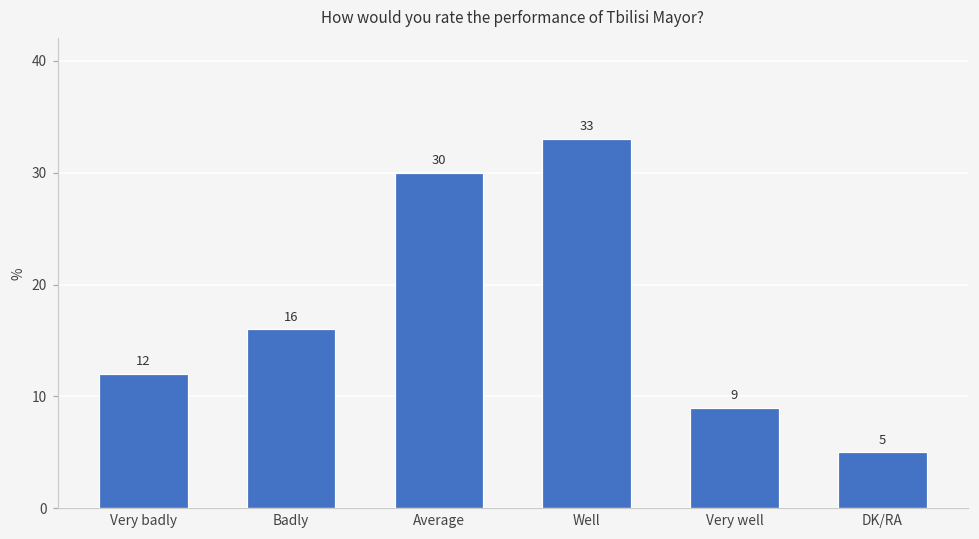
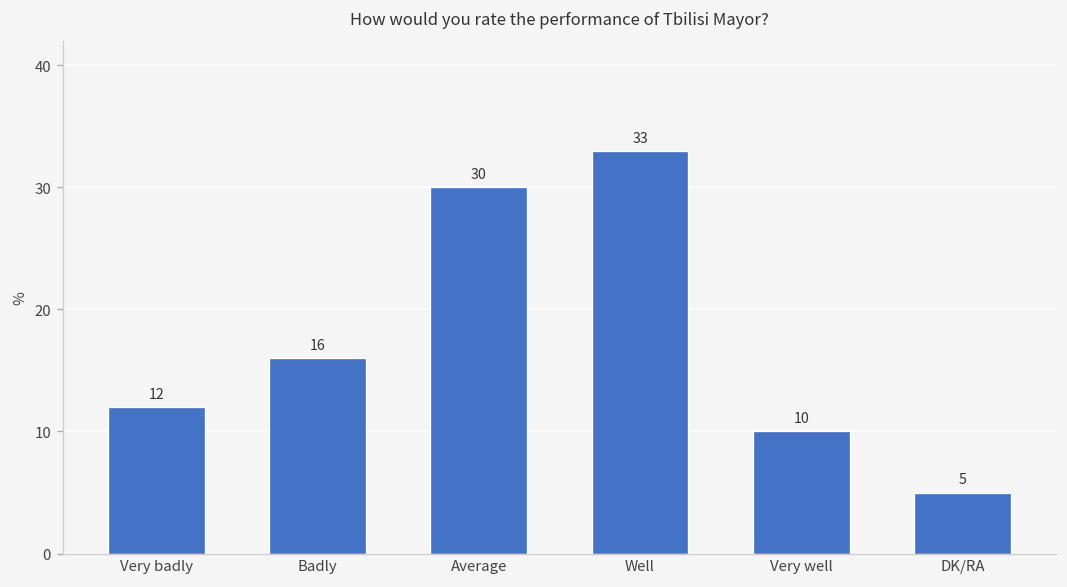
Very well: 9 -> 10
